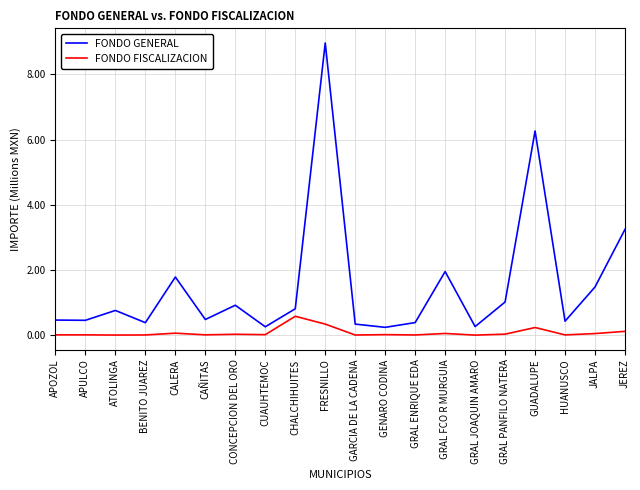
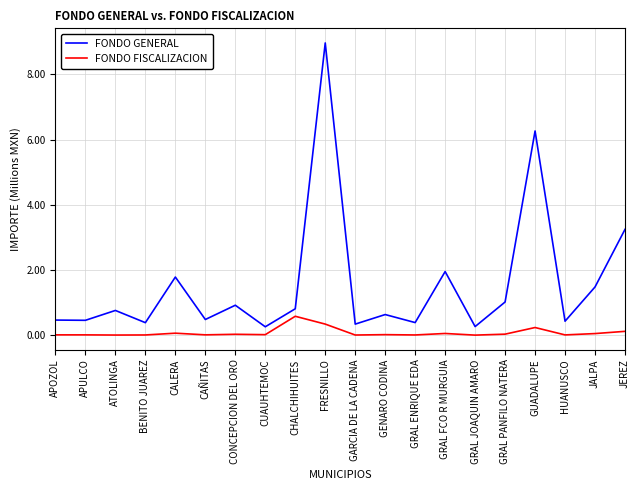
FONDO GENERAL, GENARO CODINA: 0.2 -> 0.6
